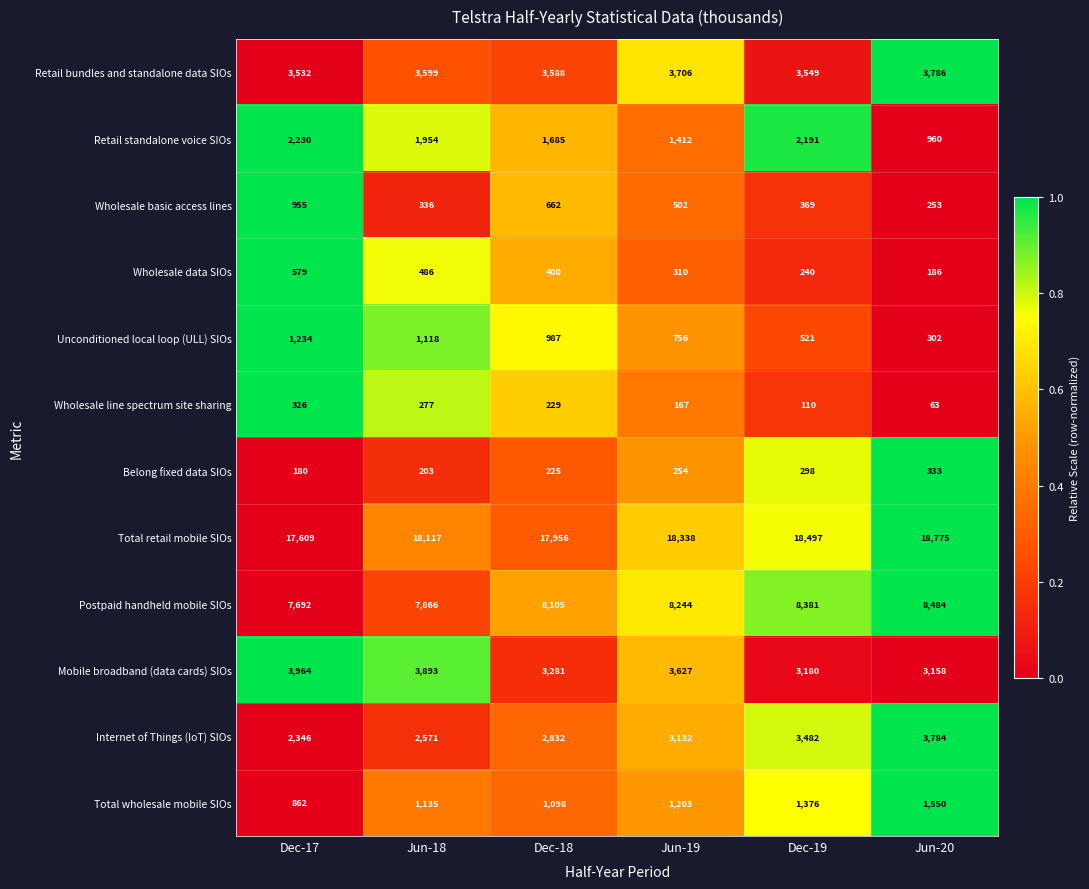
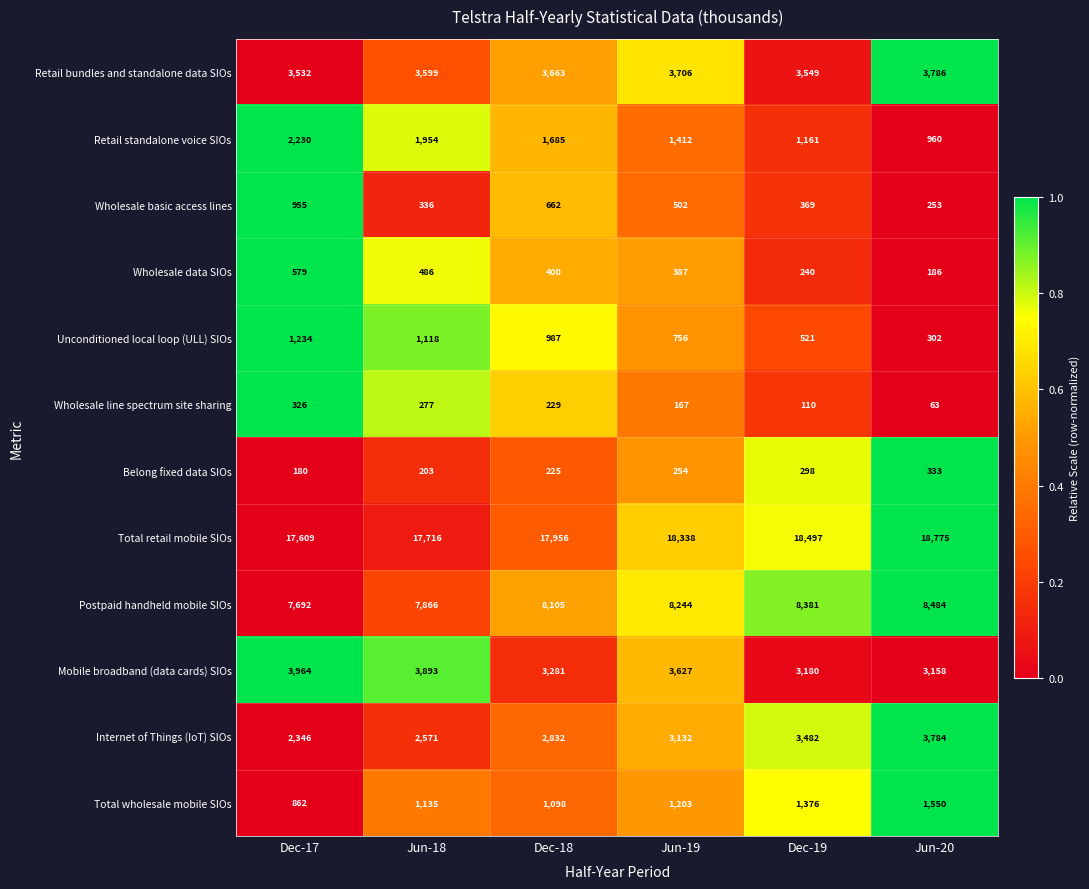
Retail bundles and standalone data SIOs, Dec-18: 3,588 -> 3,663
Retail standalone voice SIOs, Dec-19: 2,191 -> 1,161
Wholesale data SIOs, Jun-19: 310 -> 387
Total retail mobile SIOs, Jun-18: 18,117 -> 17,716
